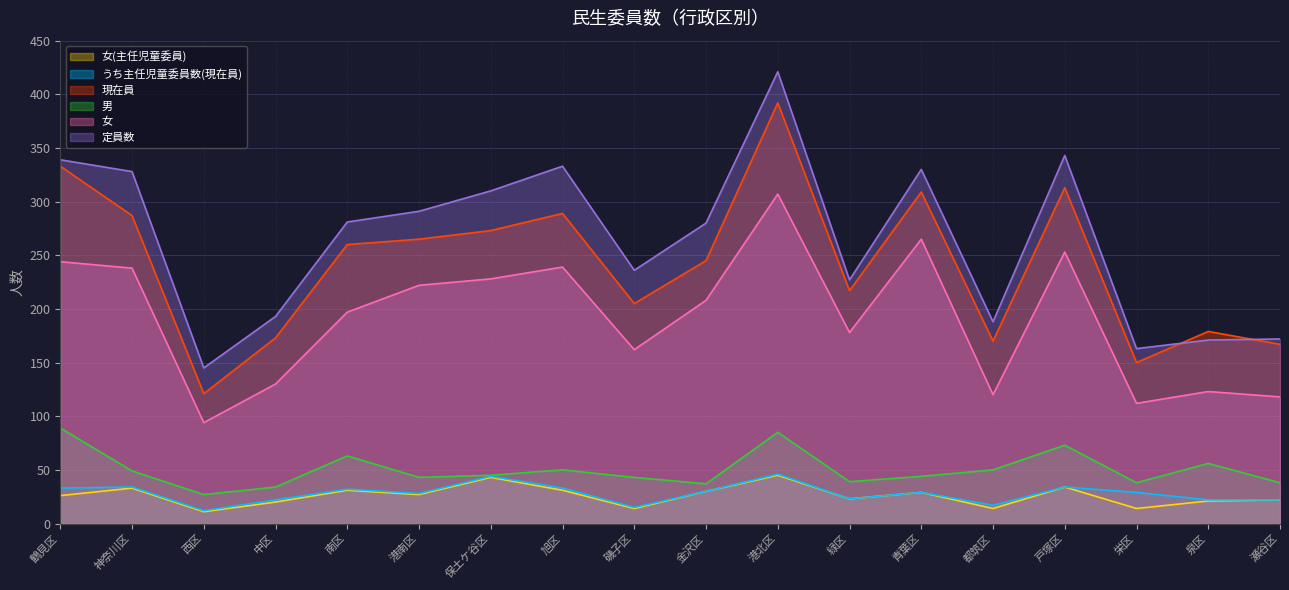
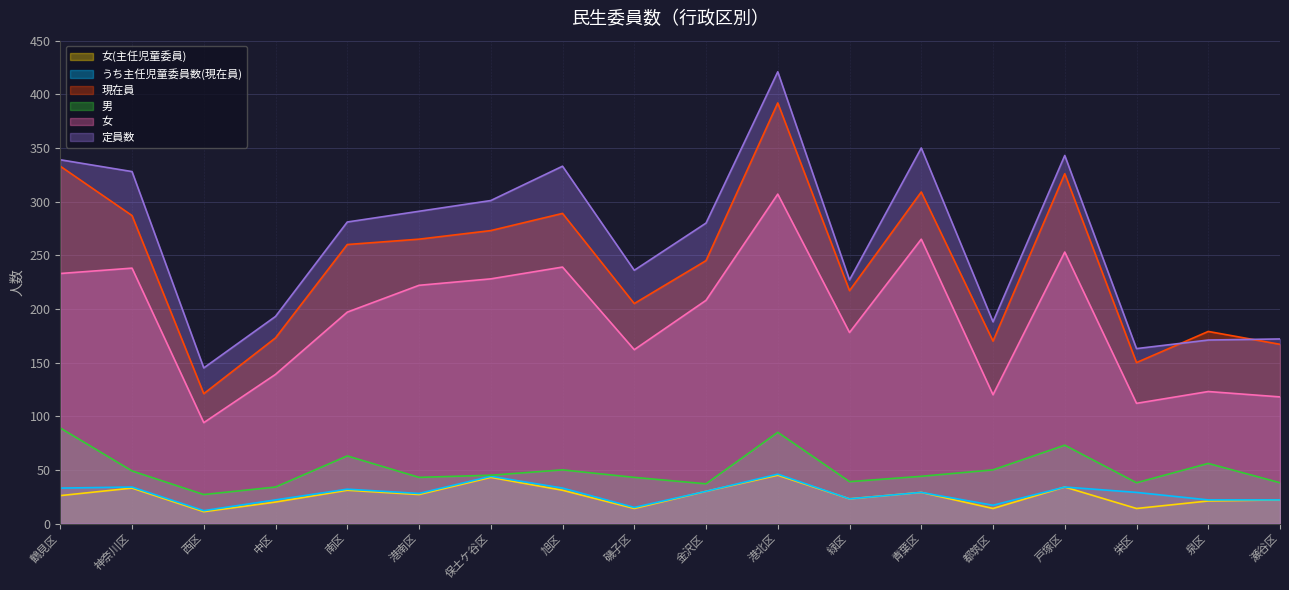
女, 鶴見区: 244 -> 233
女, 中区: 130 -> 139
定員数, 保土ケ谷区: 310 -> 301
定員数, 青葉区: 330 -> 350
現在員, 戸塚区: 313 -> 326
